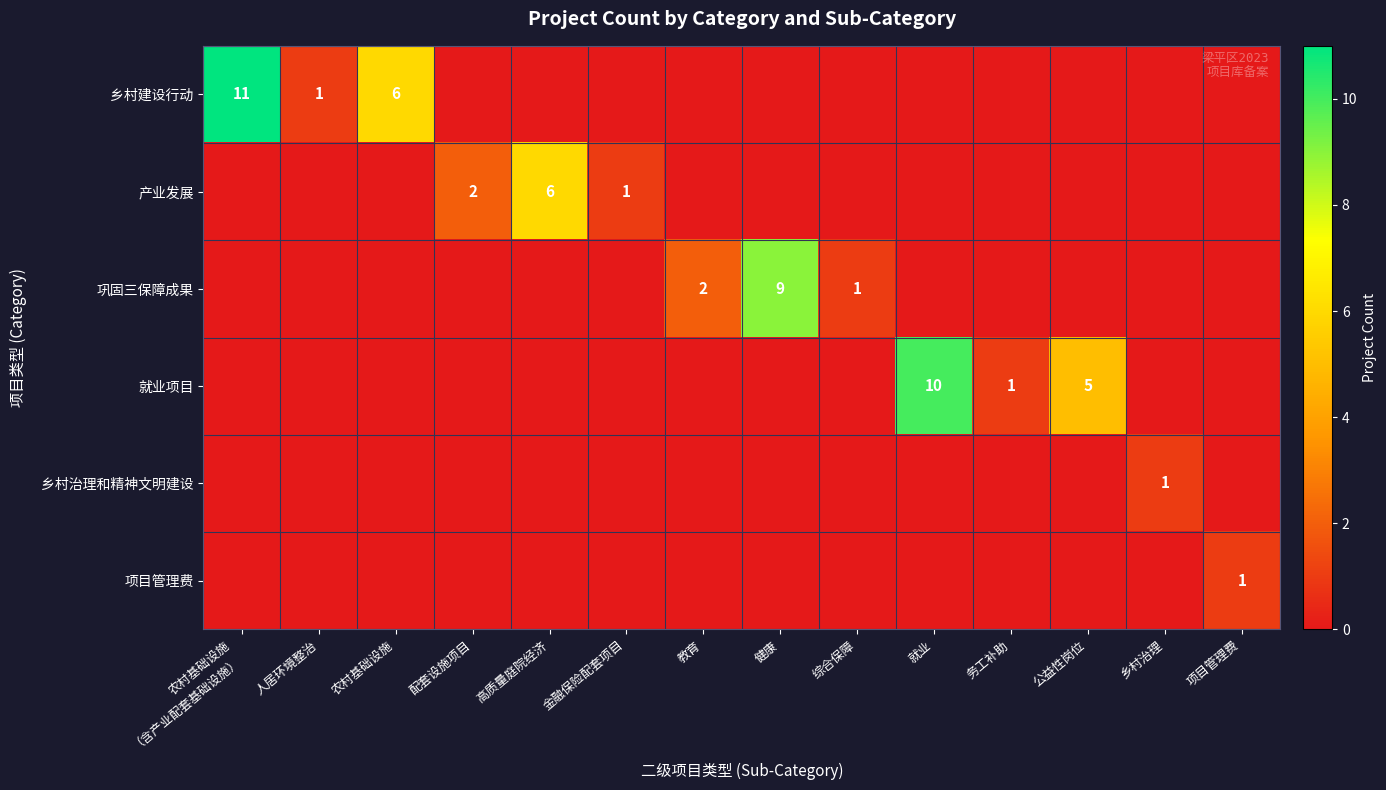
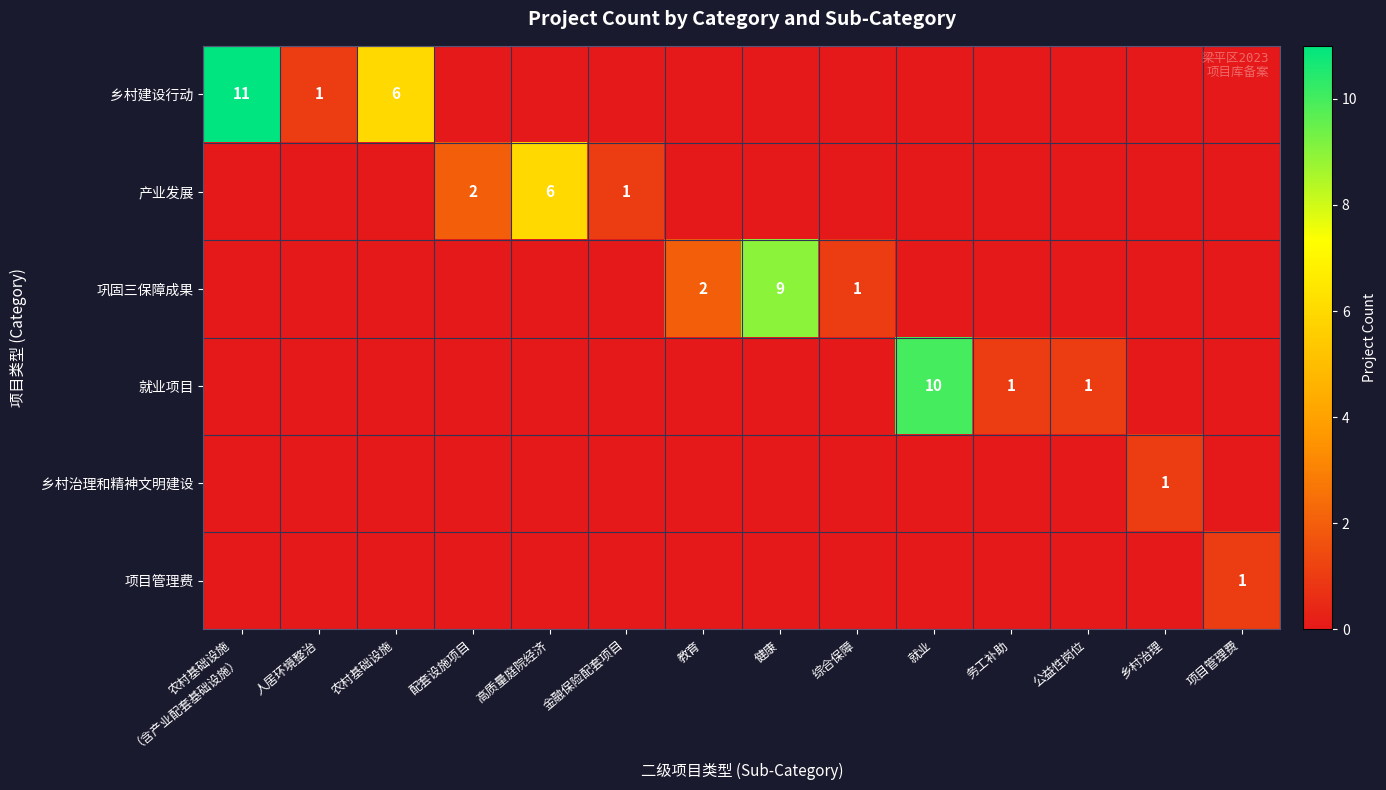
就业项目, 公益性岗位: 5 -> 1
